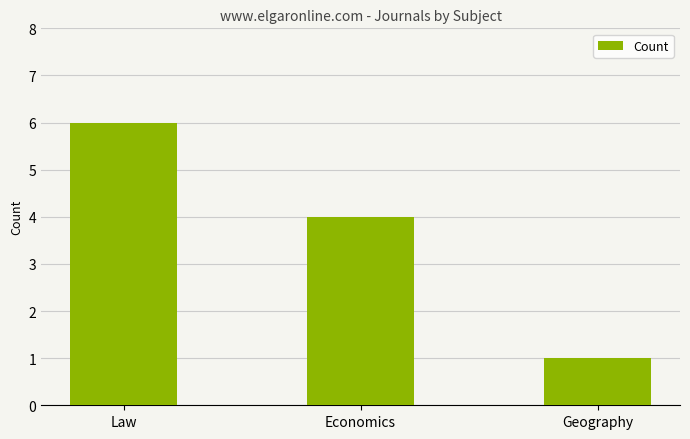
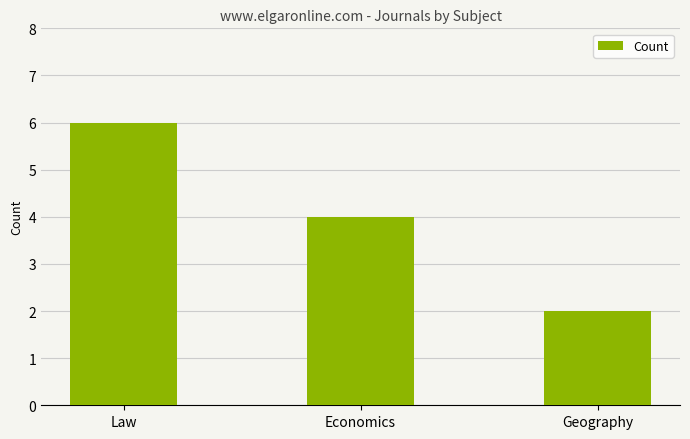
Geography: 1 -> 2
